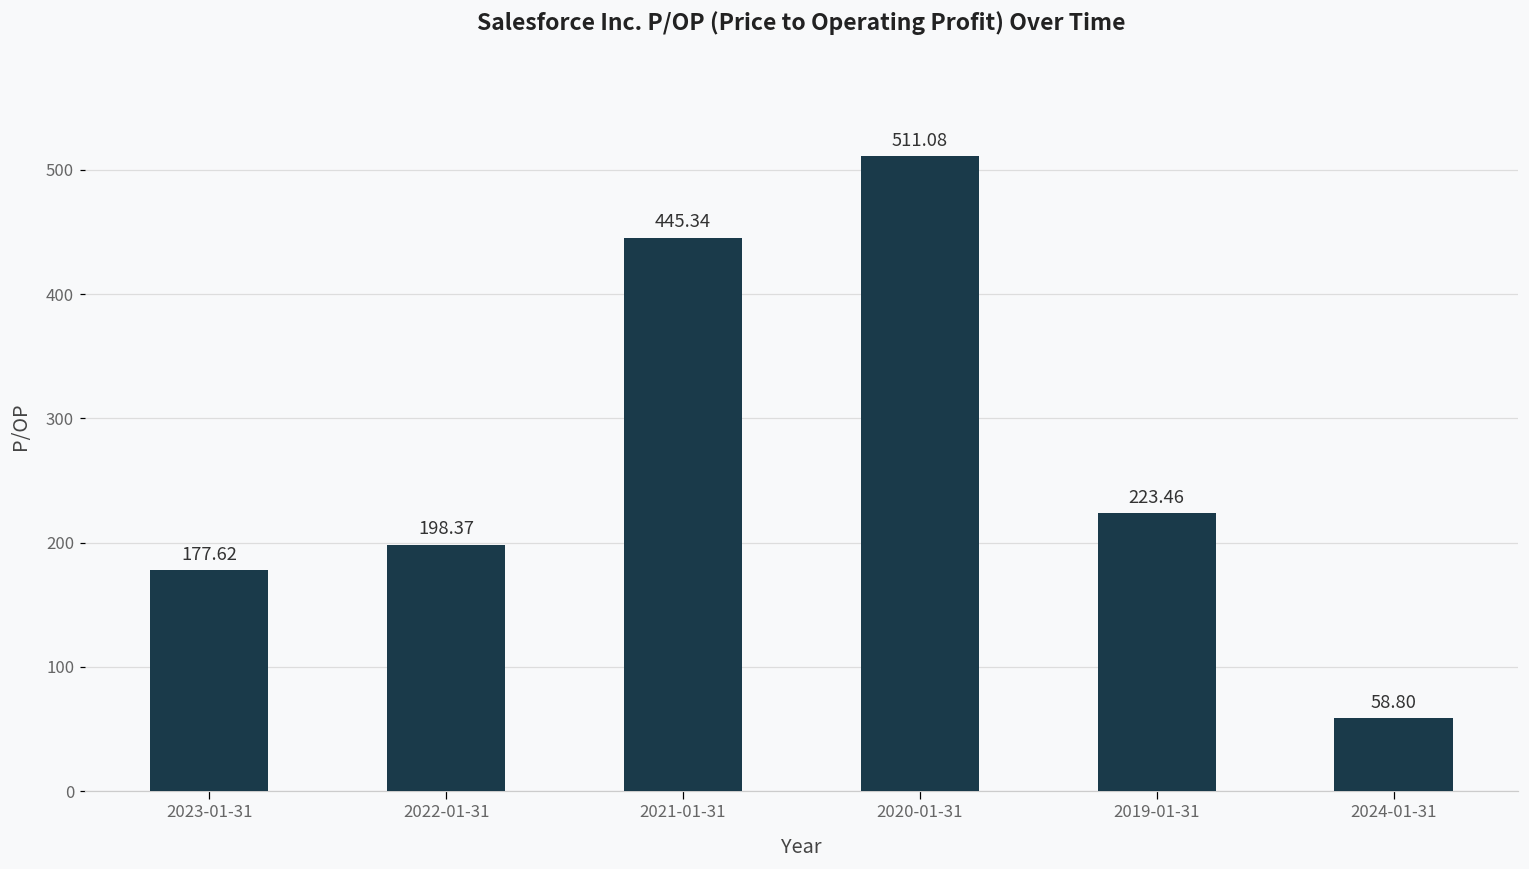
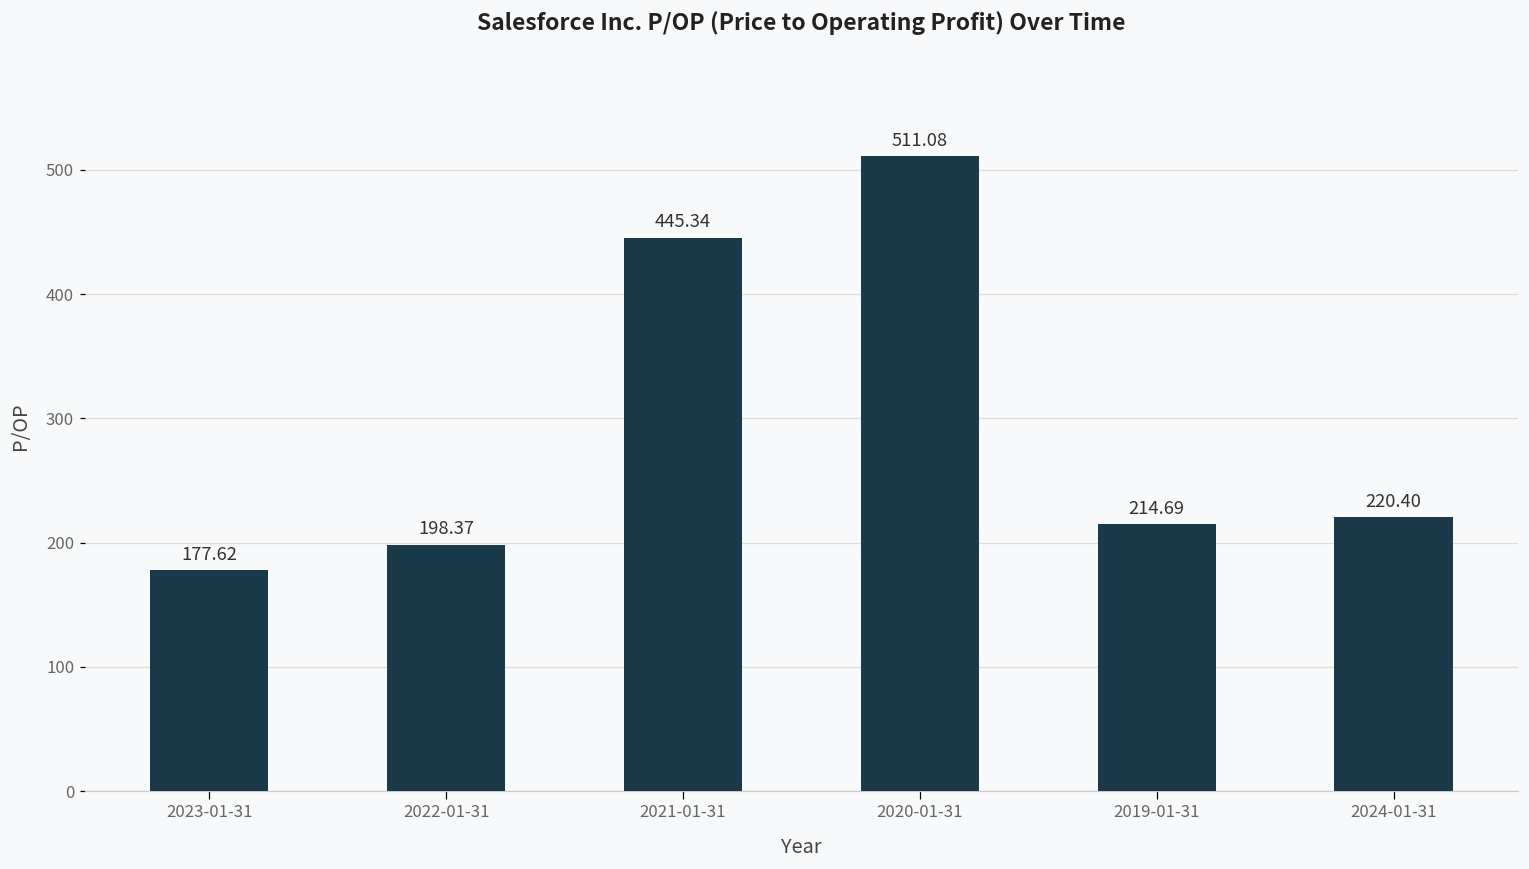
2019-01-31: 223.46 -> 214.69
2024-01-31: 58.80 -> 220.40
